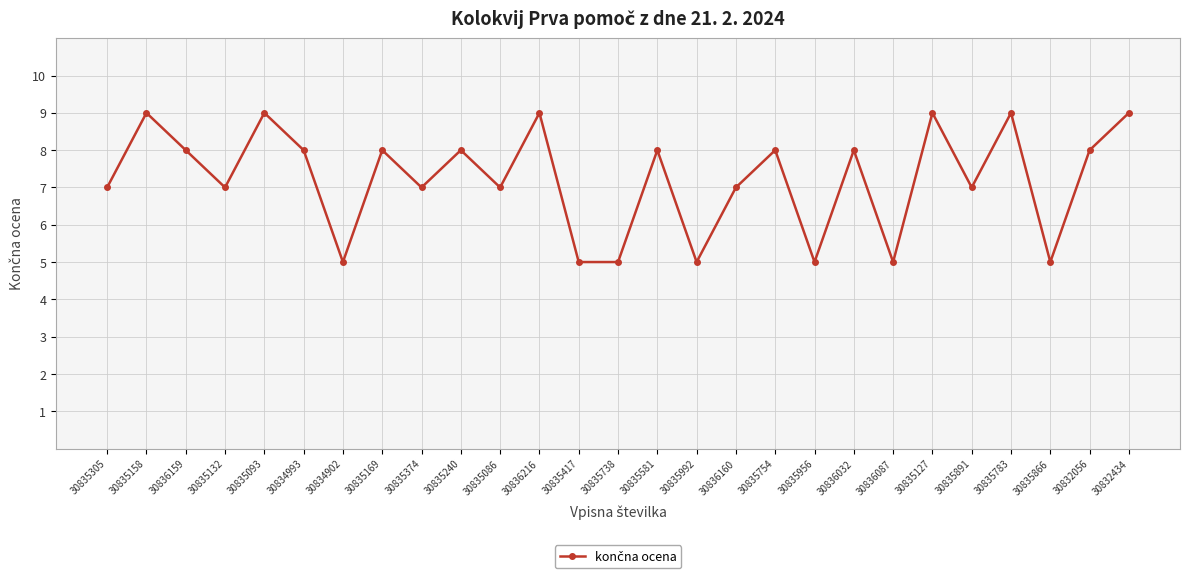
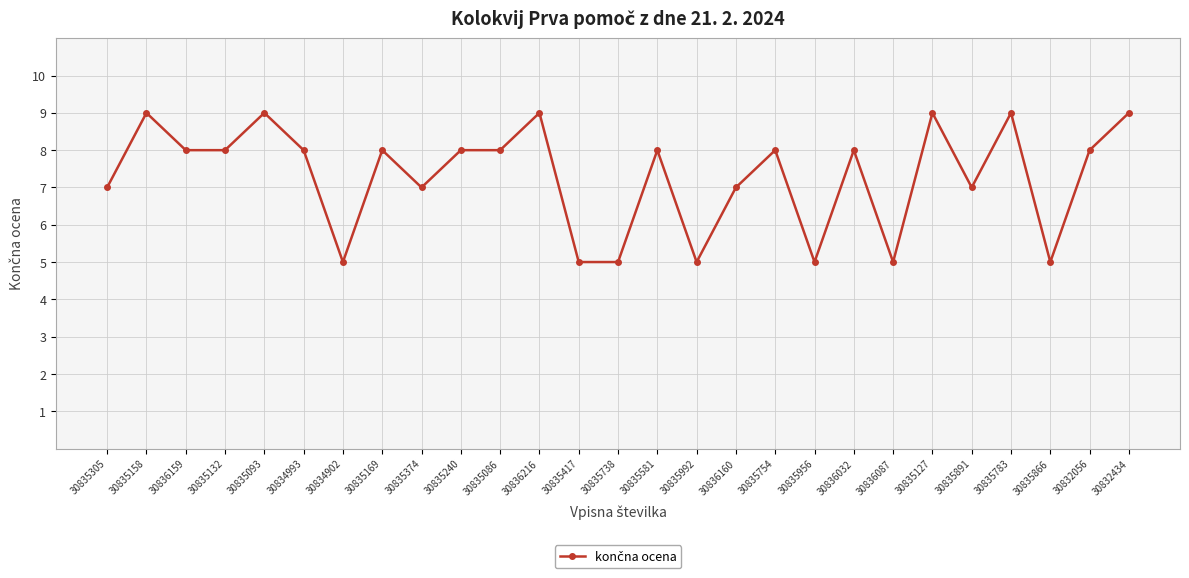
30835132: 7 -> 8
30835086: 7 -> 8
